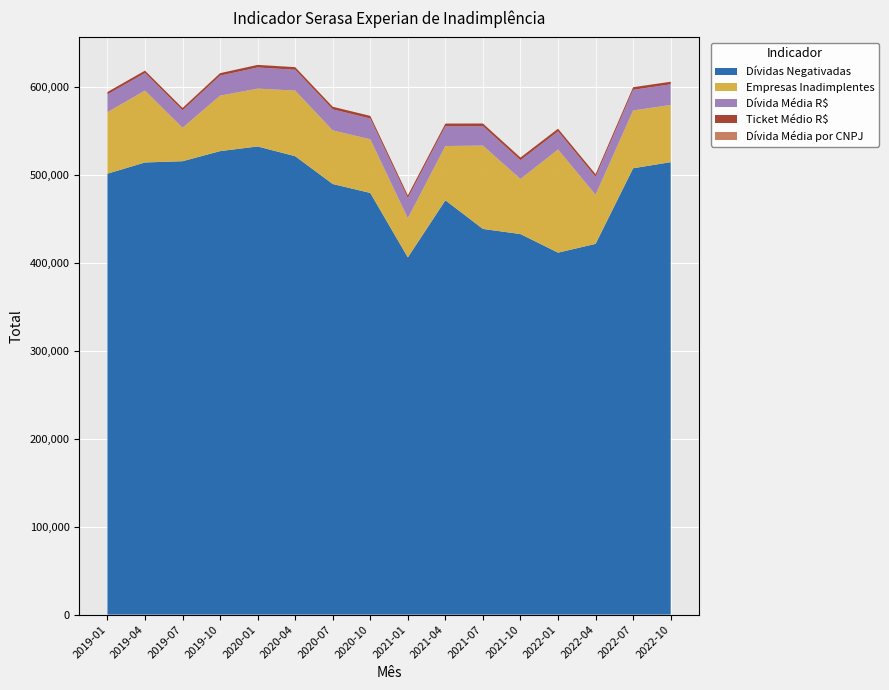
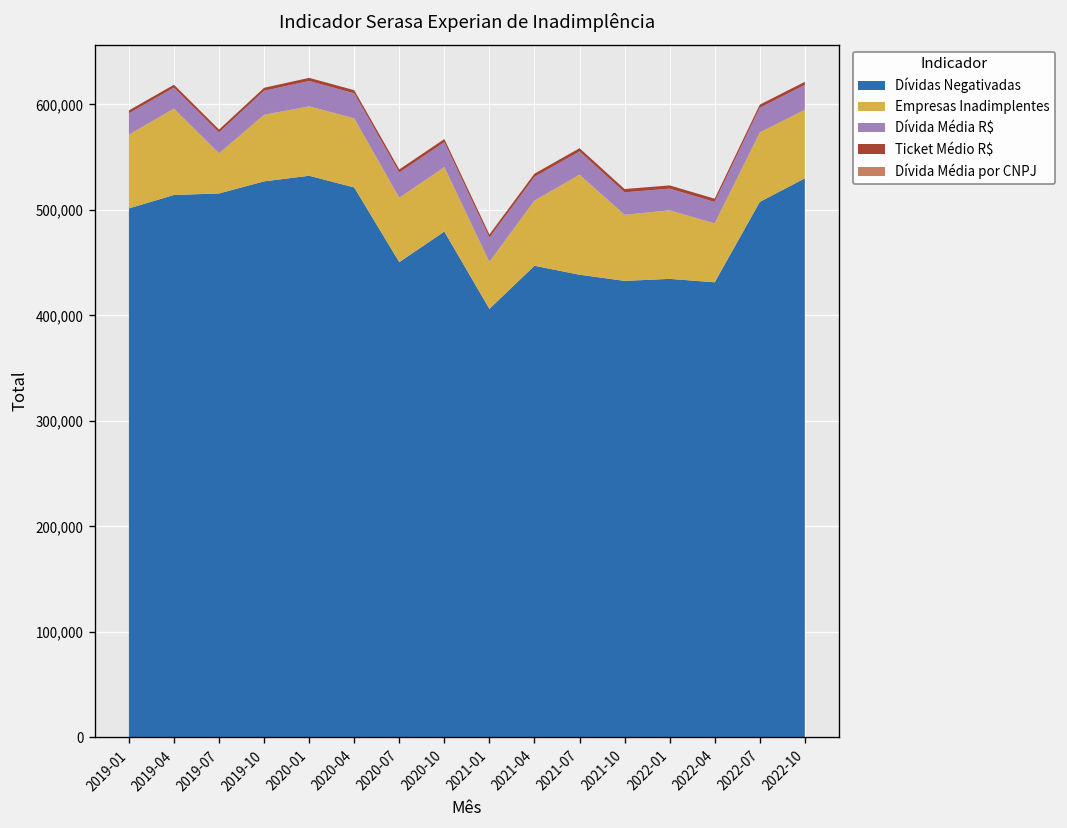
Empresas Inadimplentes, 2020-04: 75,000 -> 66,000
Dívidas Negativadas, 2020-07: 490,000 -> 450,000
Dívidas Negativadas, 2021-04: 470,000 -> 450,000
Dívidas Negativadas, 2022-01: 410,000 -> 430,000
Empresas Inadimplentes, 2022-01: 120,000 -> 60,000
Dívidas Negativadas, 2022-04: 420,000 -> 430,000
Dívidas Negativadas, 2022-10: 510,000 -> 530,000
